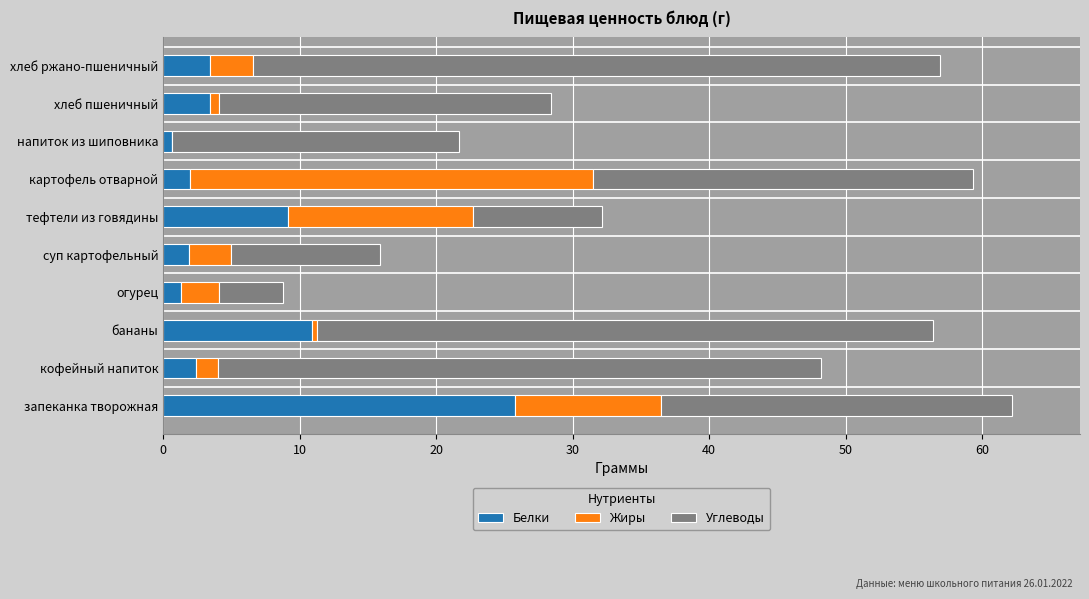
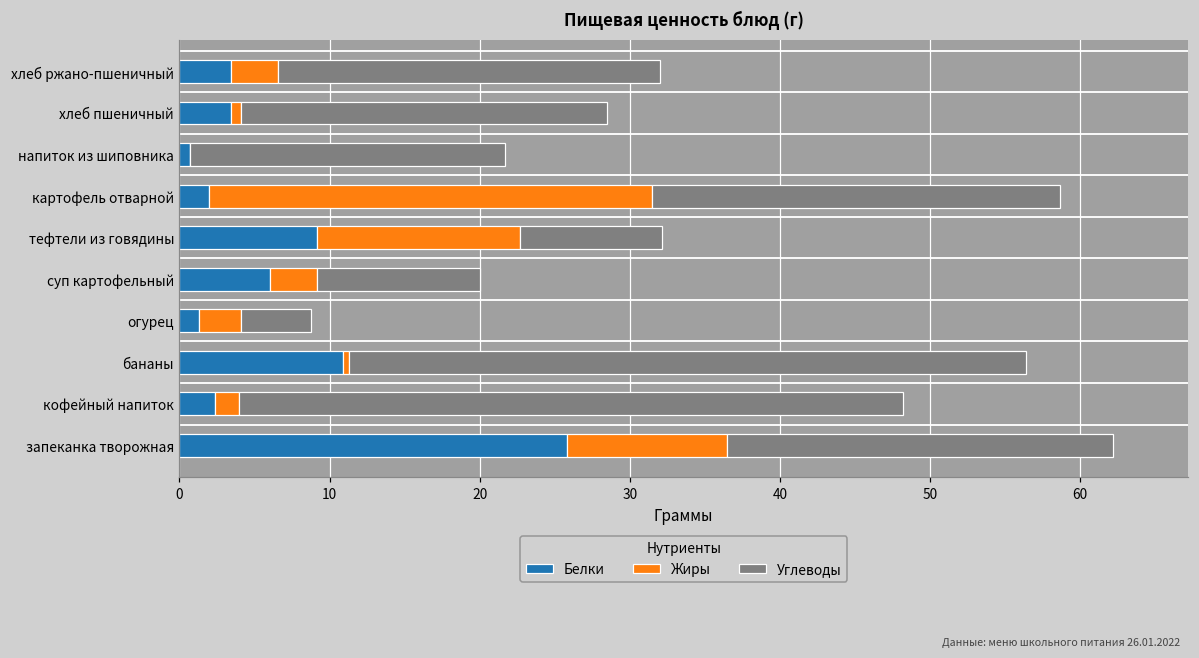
Углеводы, хлеб ржано-пшеничный: 50.3 -> 25.4
Углеводы, картофель отварной: 27.9 -> 27.2
Белки, суп картофельный: 1.9 -> 6.0
